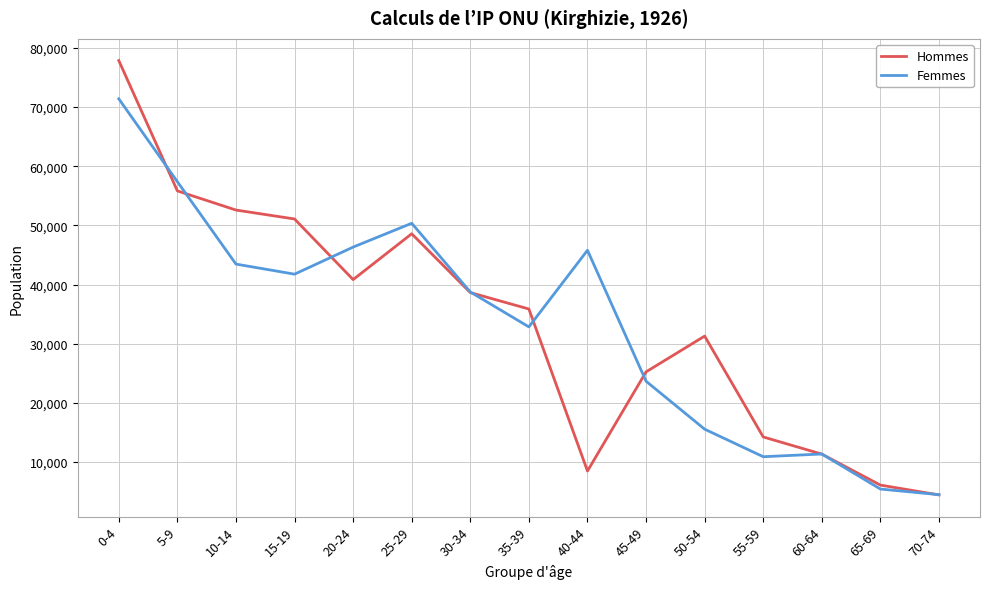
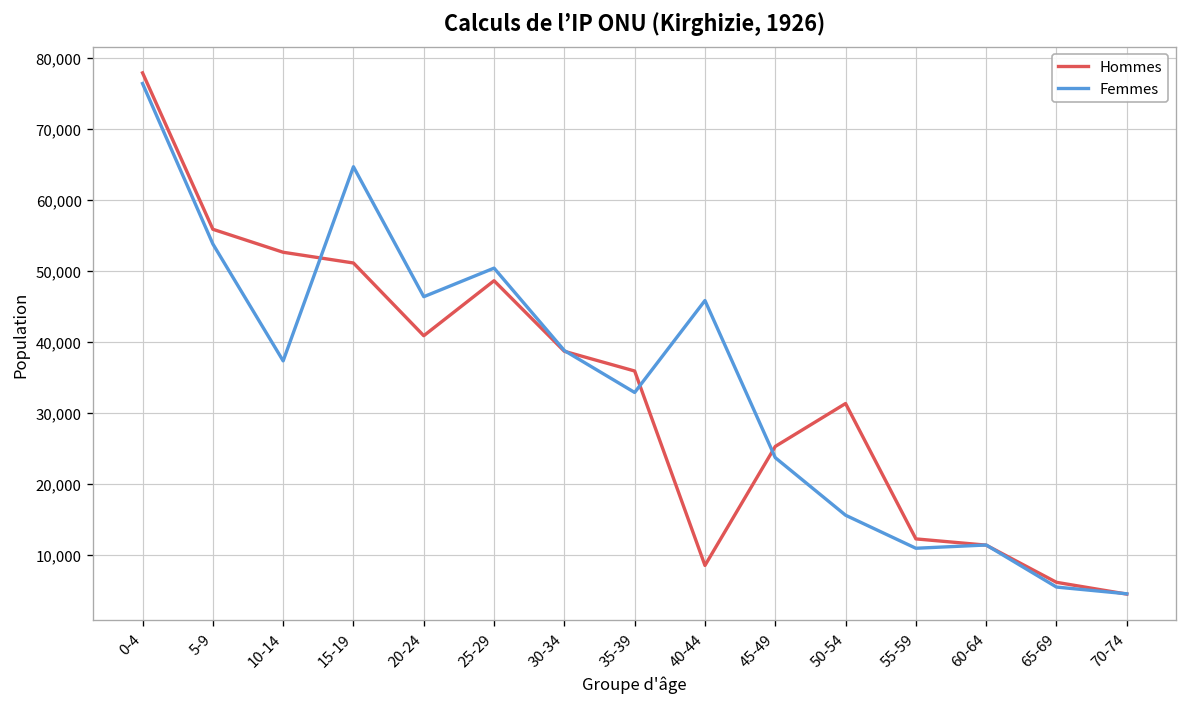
Femmes, 0-4: 71,000 -> 76,000
Femmes, 5-9: 57,000 -> 54,000
Femmes, 10-14: 43,000 -> 37,000
Femmes, 15-19: 42,000 -> 65,000
Hommes, 55-59: 14,000 -> 12,000
